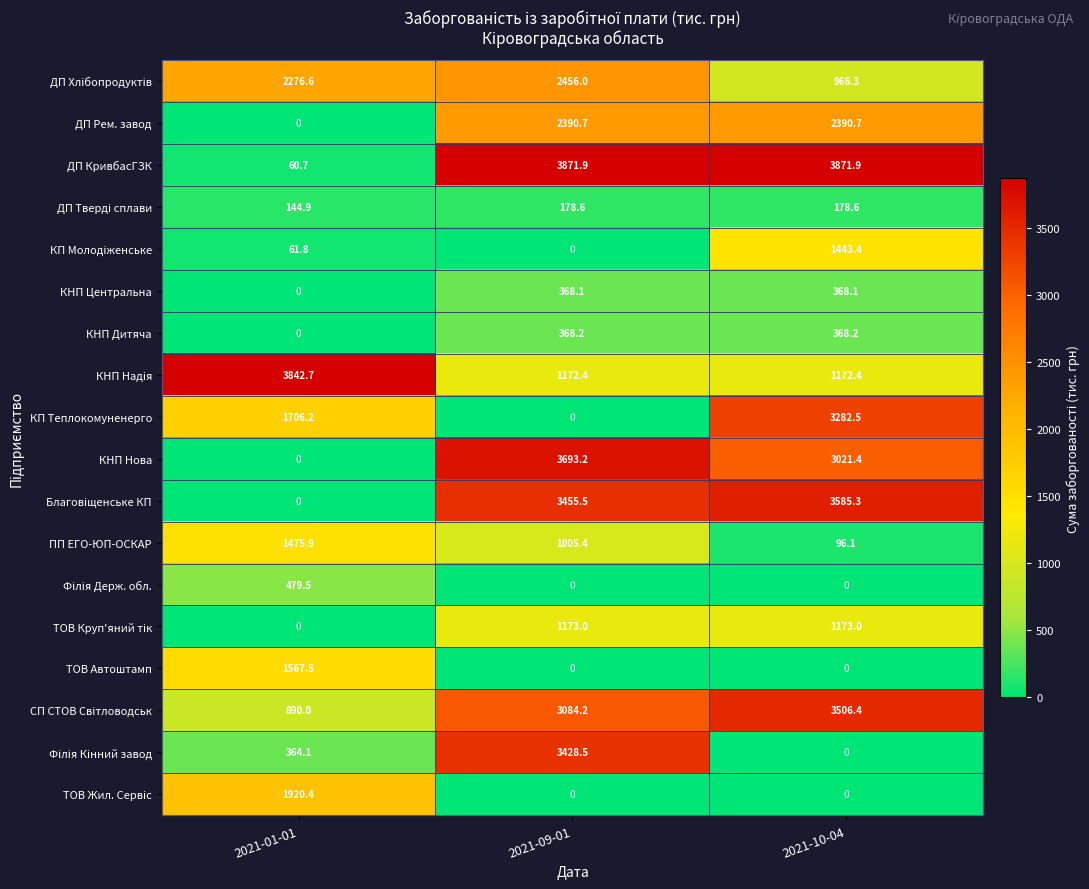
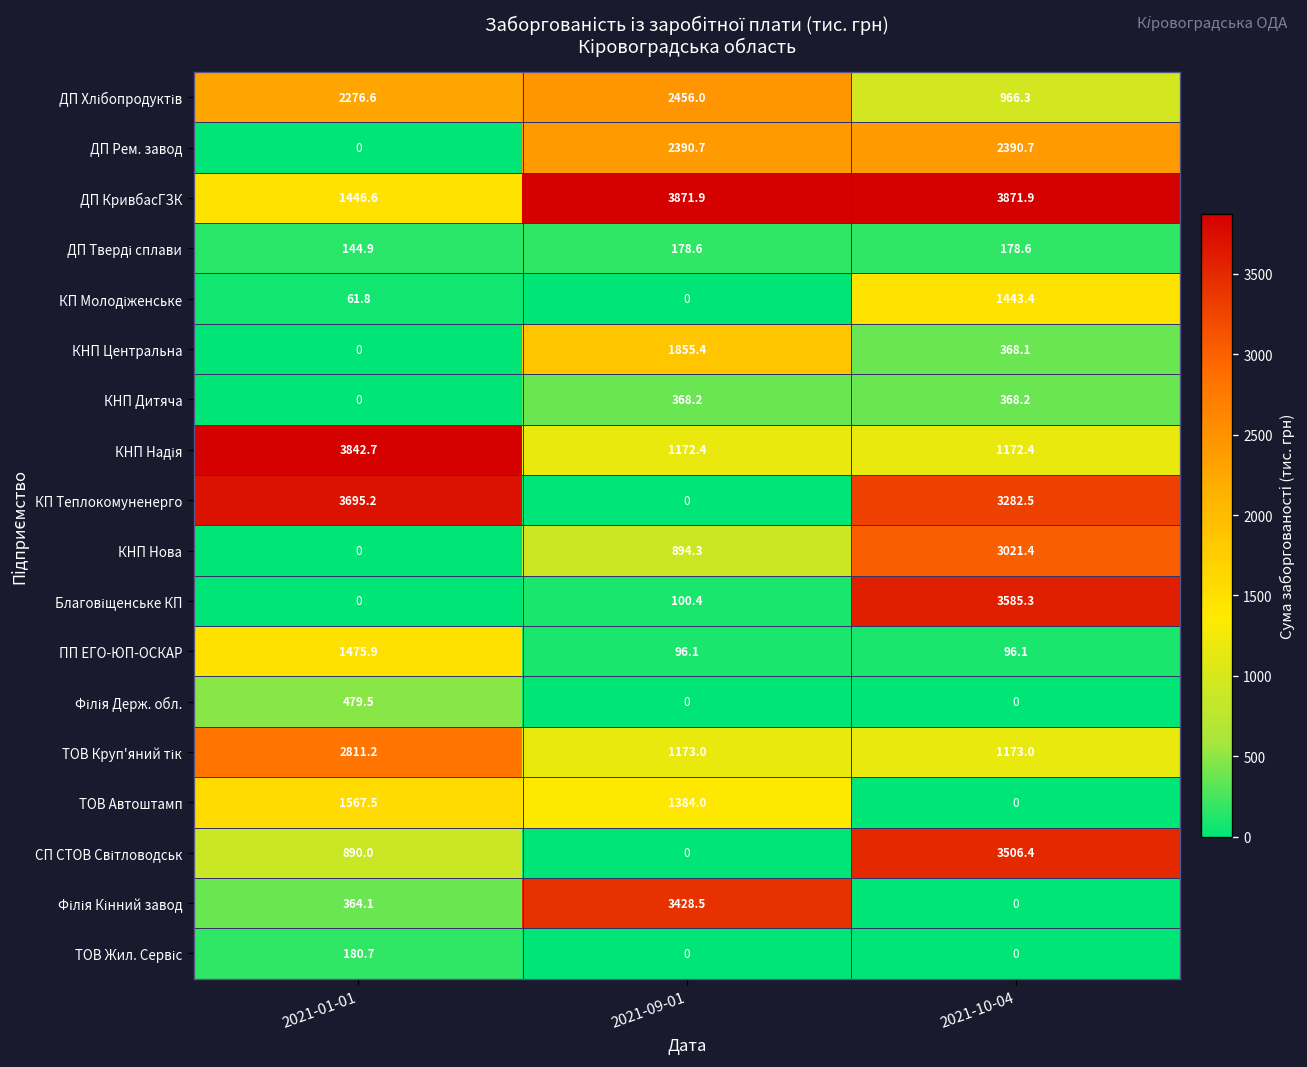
ДП КривбасГЗК, 2021-01-01: 60.7 -> 1446.6
КНП Центральна, 2021-09-01: 368.1 -> 1855.4
КП Теплокомуненерго, 2021-01-01: 1706.2 -> 3695.2
КНП Нова, 2021-09-01: 3693.2 -> 894.3
Благовіщенське КП, 2021-09-01: 3455.5 -> 100.4
ПП ЕГО-ЮП-ОСКАР, 2021-09-01: 1005.4 -> 96.1
ТОВ Круп'яний тік, 2021-01-01: 0 -> 2811.2
ТОВ Автоштамп, 2021-09-01: 0 -> 1384.0
СП СТОВ Світловодськ, 2021-09-01: 3084.2 -> 0
ТОВ Жил. Сервіс, 2021-01-01: 1920.4 -> 180.7
